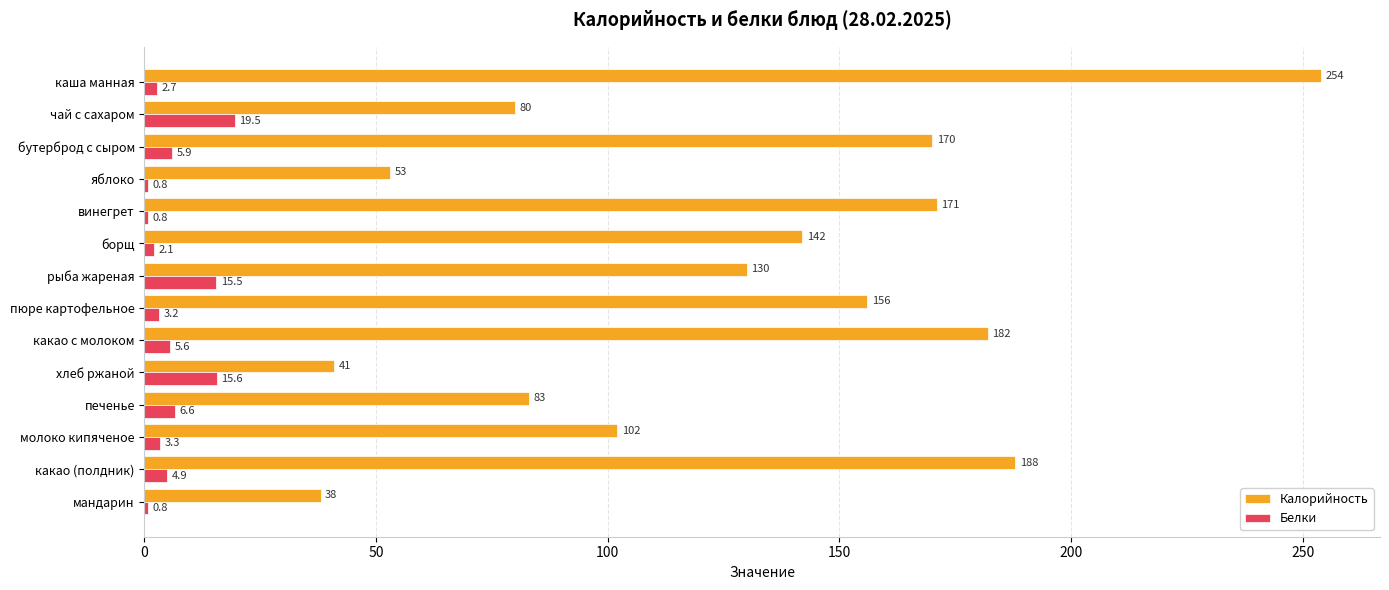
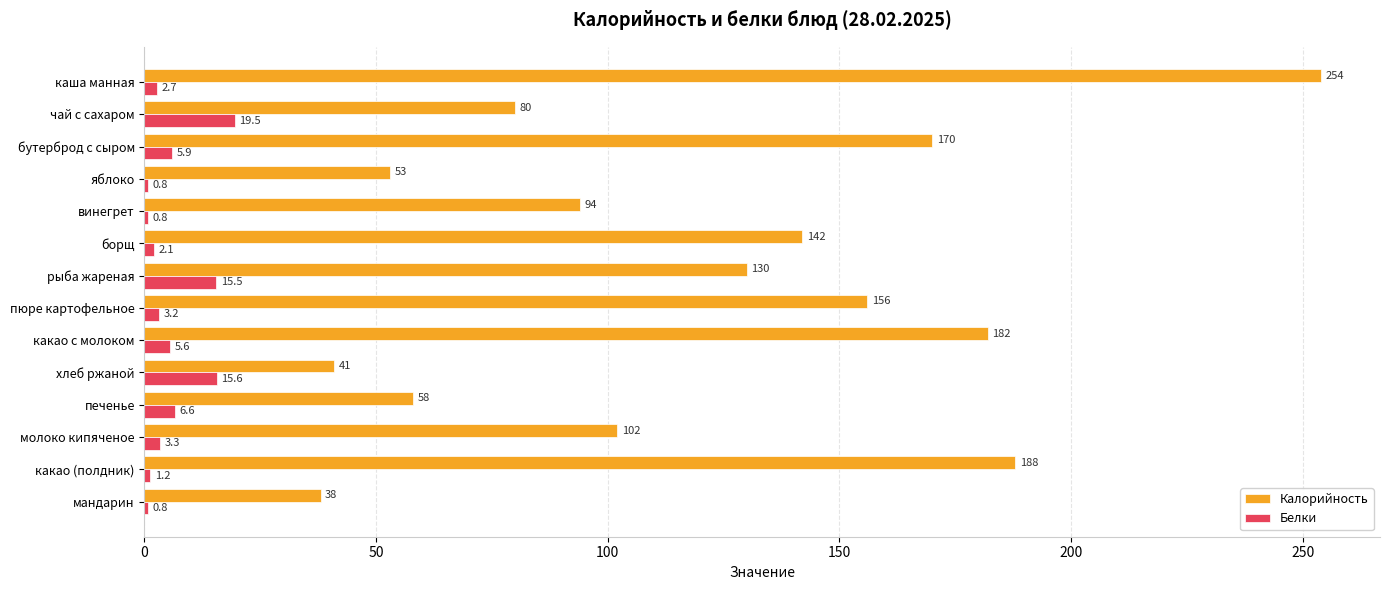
Калорийность, винегрет: 171 -> 94
Калорийность, печенье: 83 -> 58
Белки, какао (полдник): 4.9 -> 1.2
